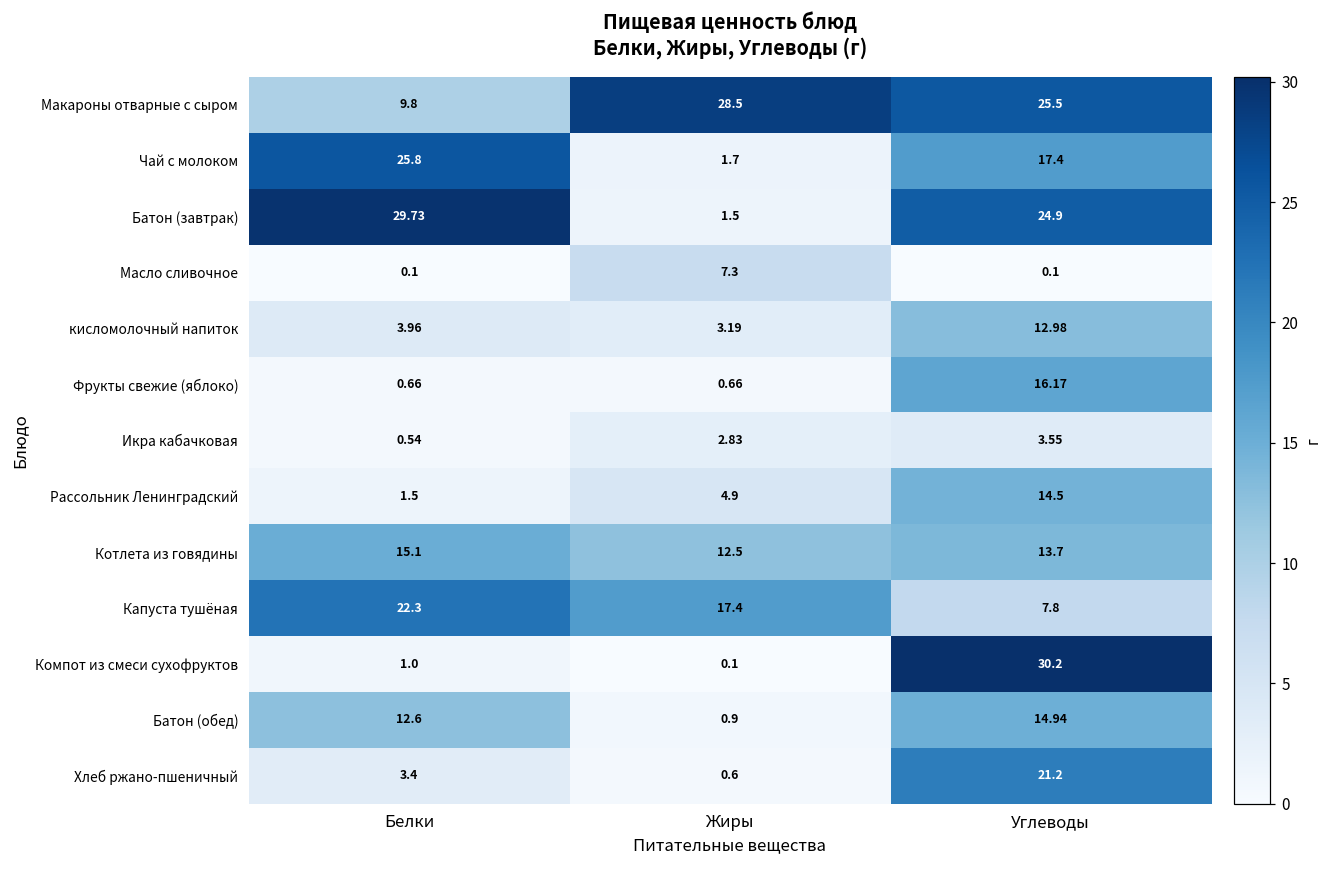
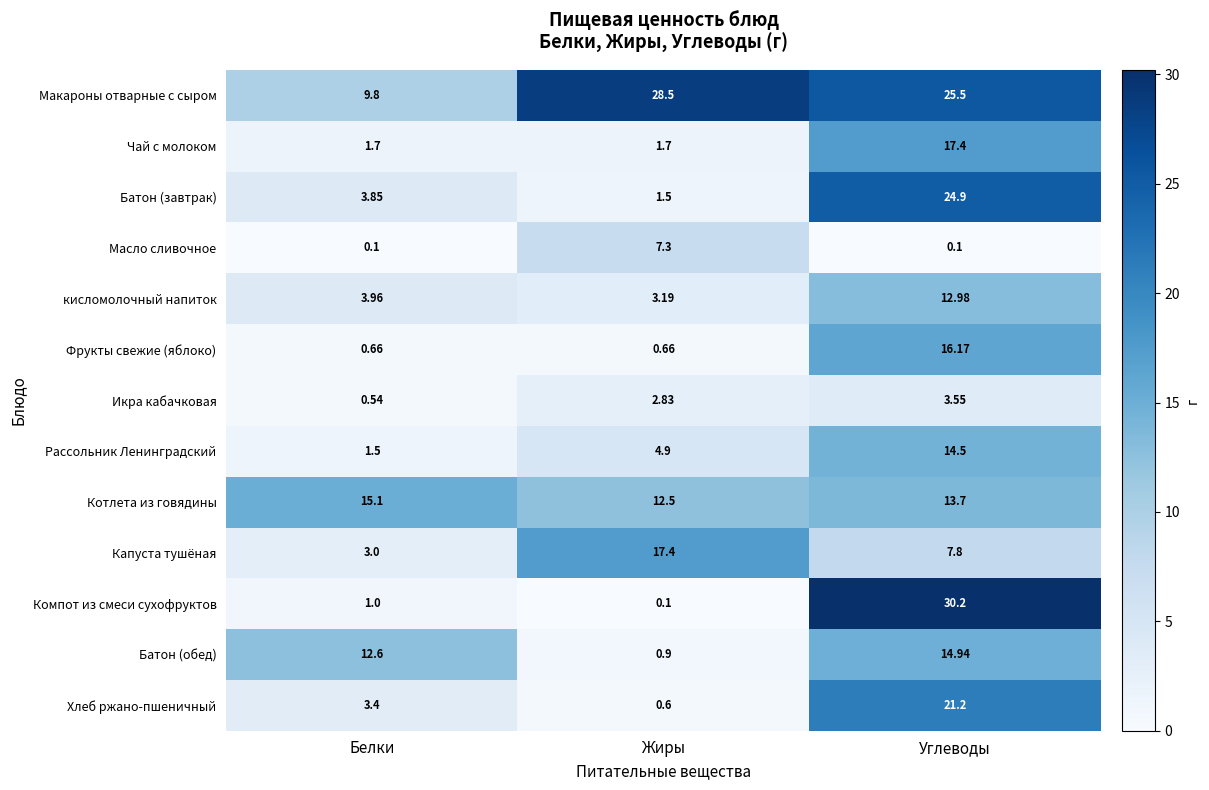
Чай с молоком, Белки: 25.8 -> 1.7
Батон (завтрак), Белки: 29.73 -> 3.85
Капуста тушёная, Белки: 22.3 -> 3.0
